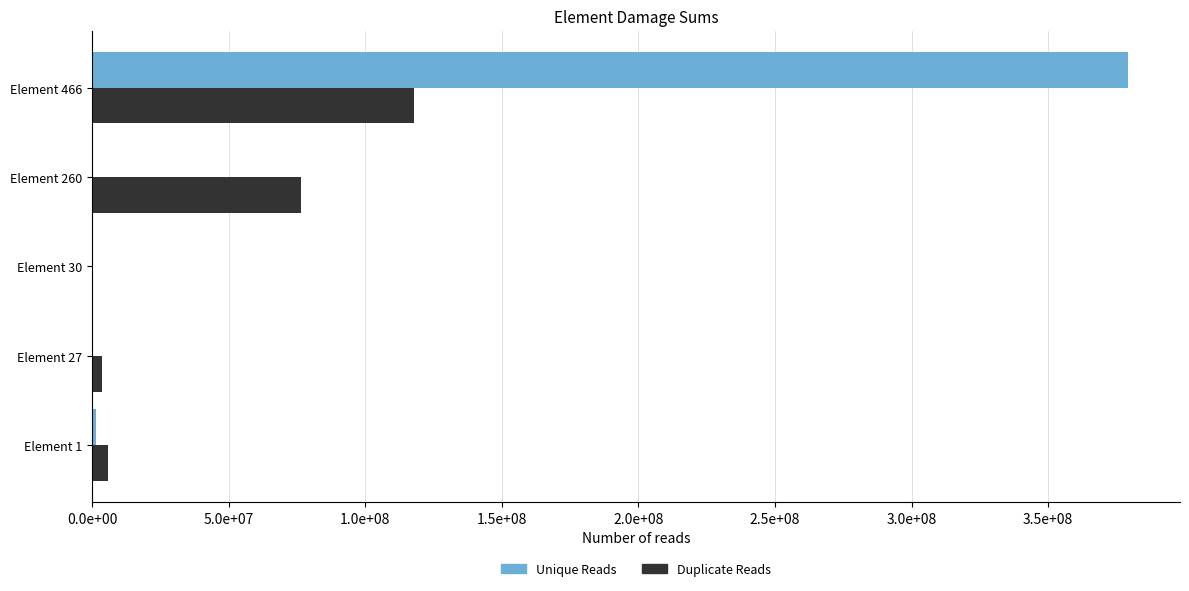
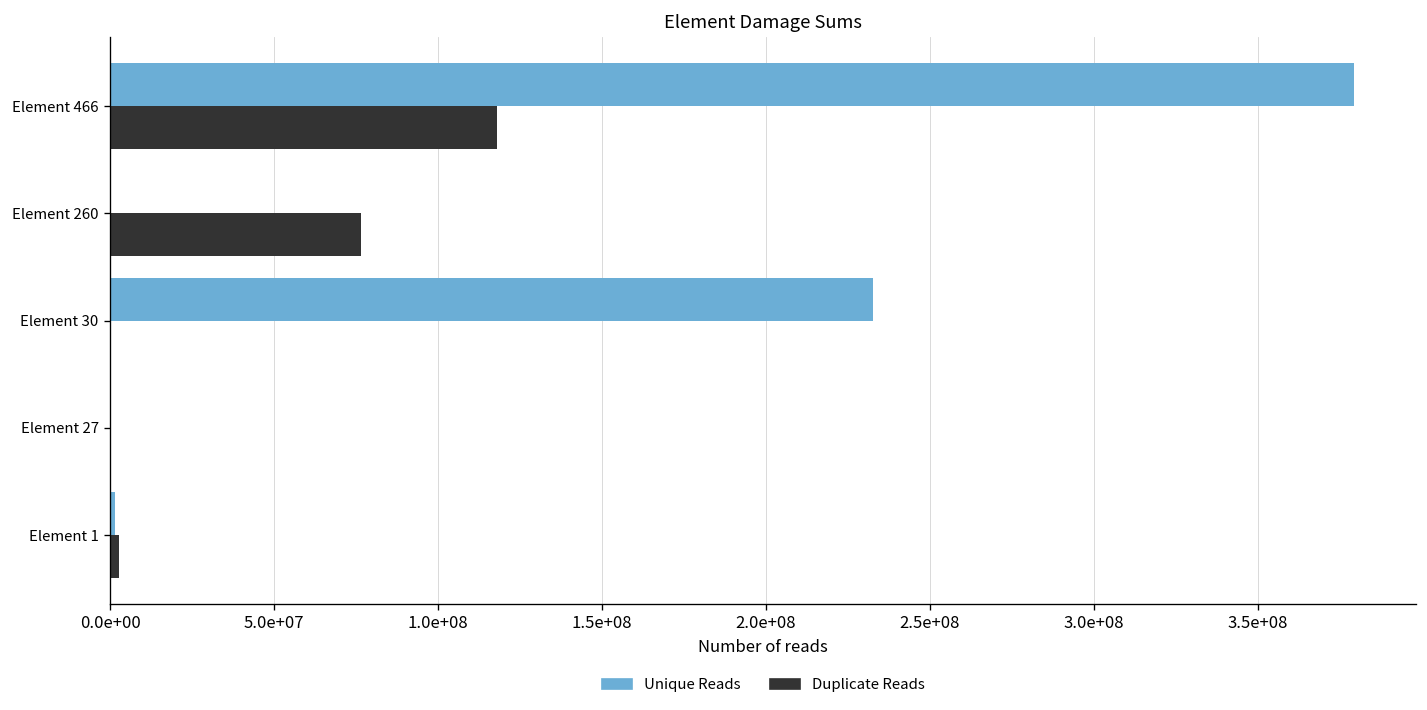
Unique Reads, Element 30: 0 -> 233000000
Duplicate Reads, Element 27: 4000000 -> 0
Duplicate Reads, Element 1: 6000000 -> 3000000
